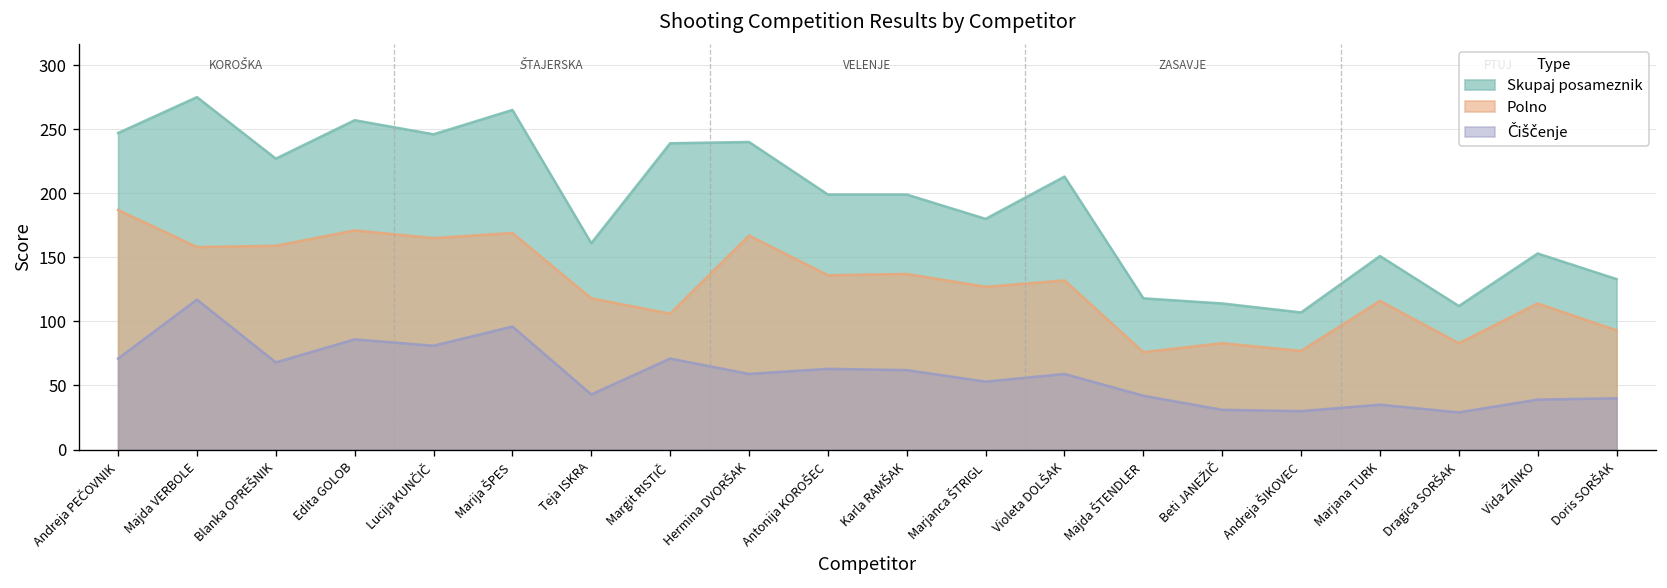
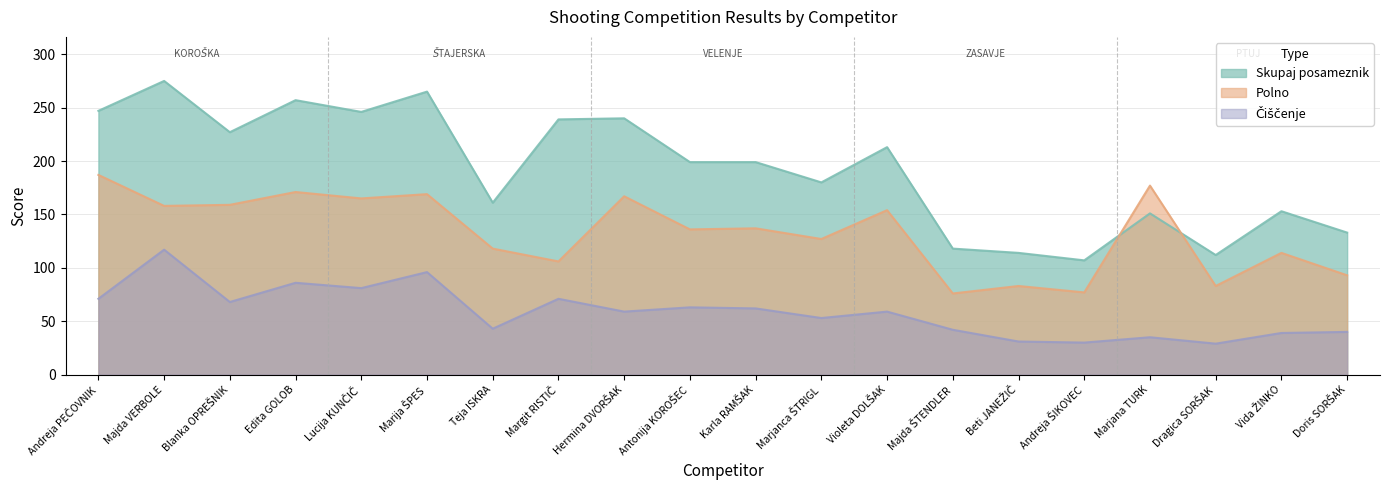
Polno, Violeta DOLŠAK: 132 -> 154
Polno, Marjana TURK: 116 -> 177
